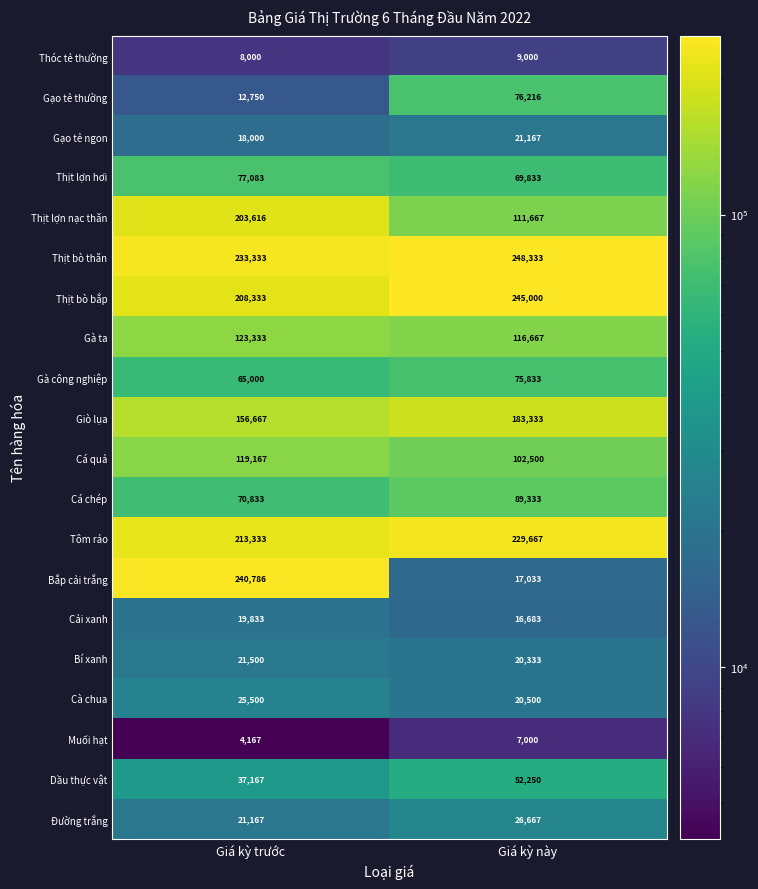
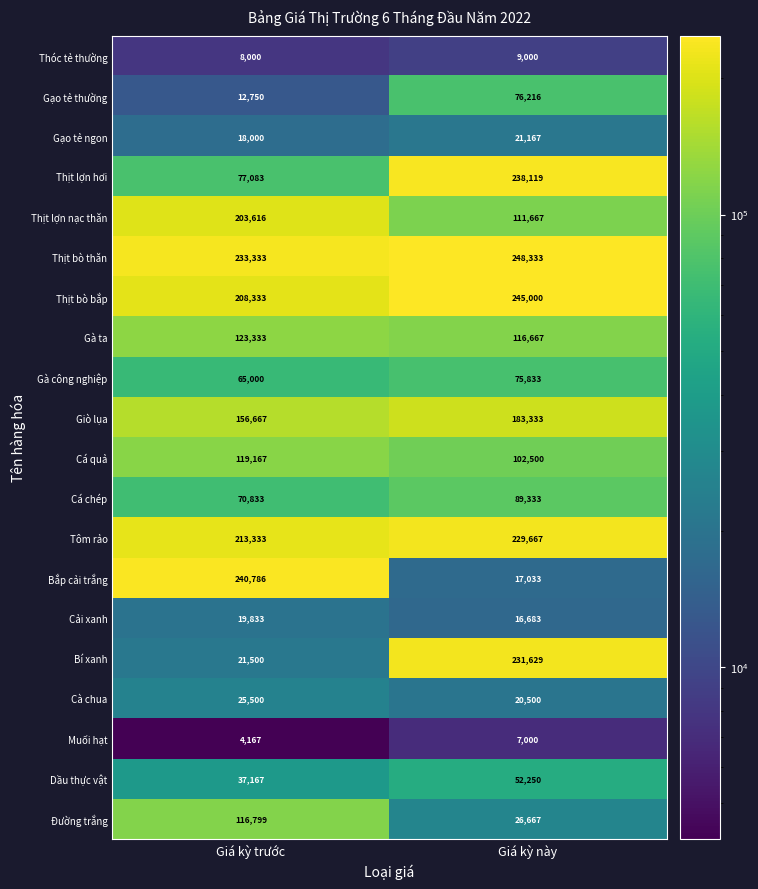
Thịt lợn hơi, Giá kỳ này: 69,833 -> 238,119
Bí xanh, Giá kỳ này: 20,333 -> 231,629
Đường trắng, Giá kỳ trước: 21,167 -> 116,799
